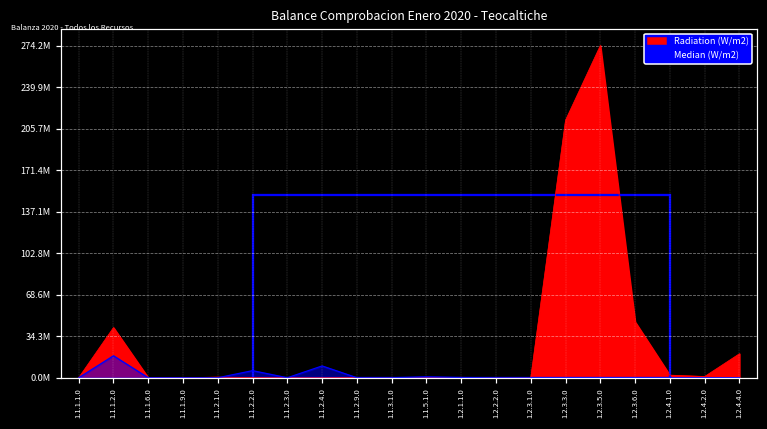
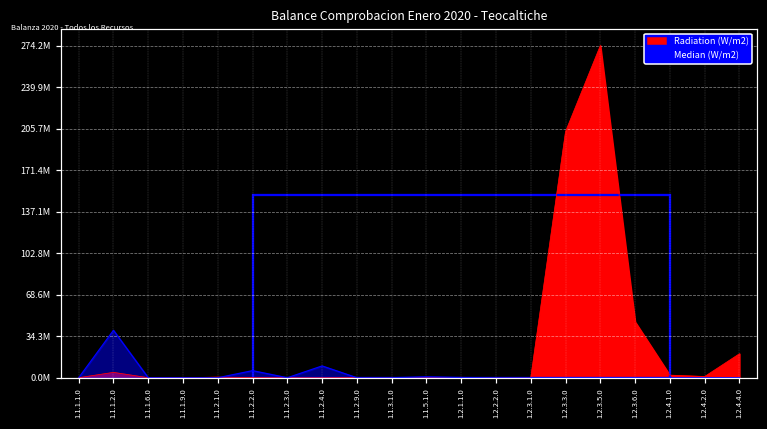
Radiation (W/m2), 1.1.1.2.0: 41000000 -> 4000000
Median (W/m2), 1.1.1.2.0: 18000000 -> 39000000
Radiation (W/m2), 1.2.3.3.0: 213000000 -> 203000000
